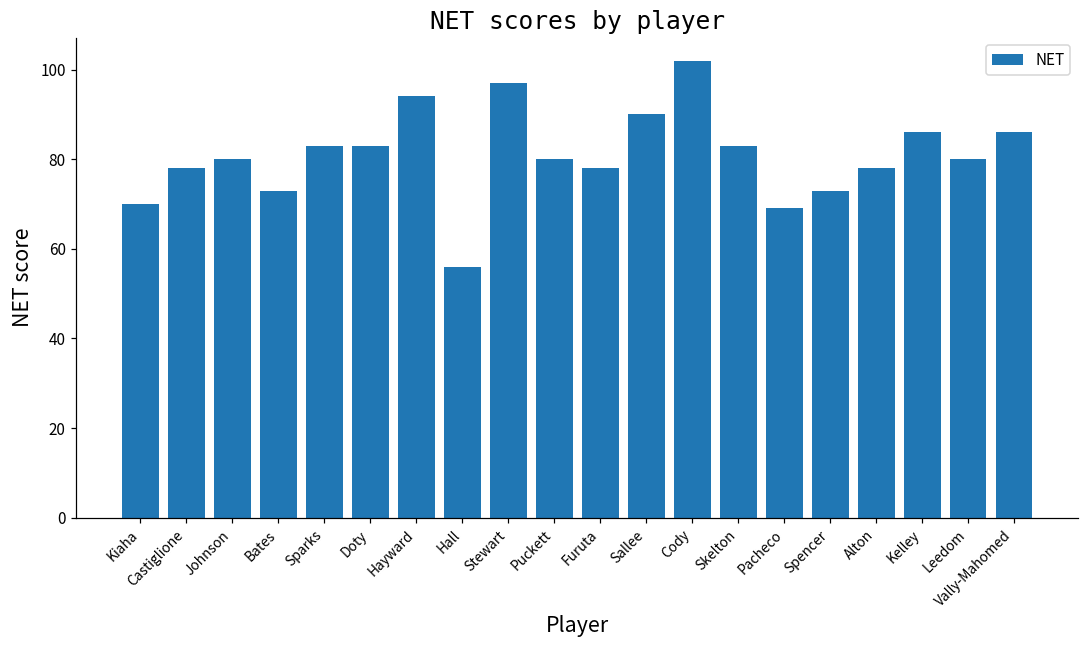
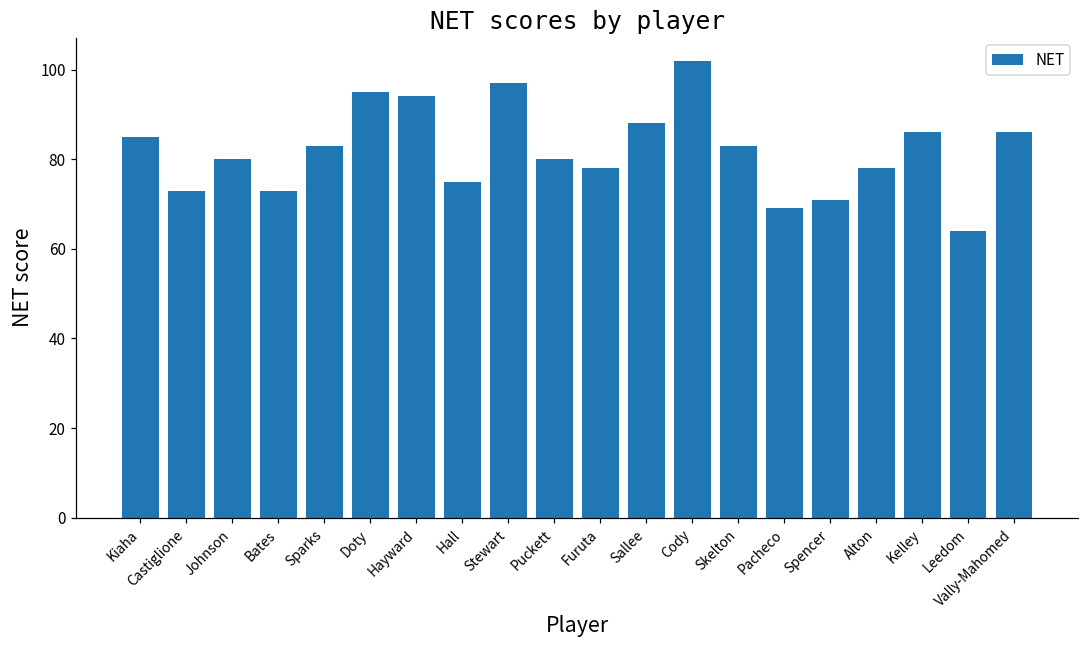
Kiaha: 70 -> 85
Castiglione: 78 -> 73
Doty: 83 -> 95
Hall: 56 -> 75
Sallee: 90 -> 88
Spencer: 73 -> 71
Leedom: 80 -> 64
